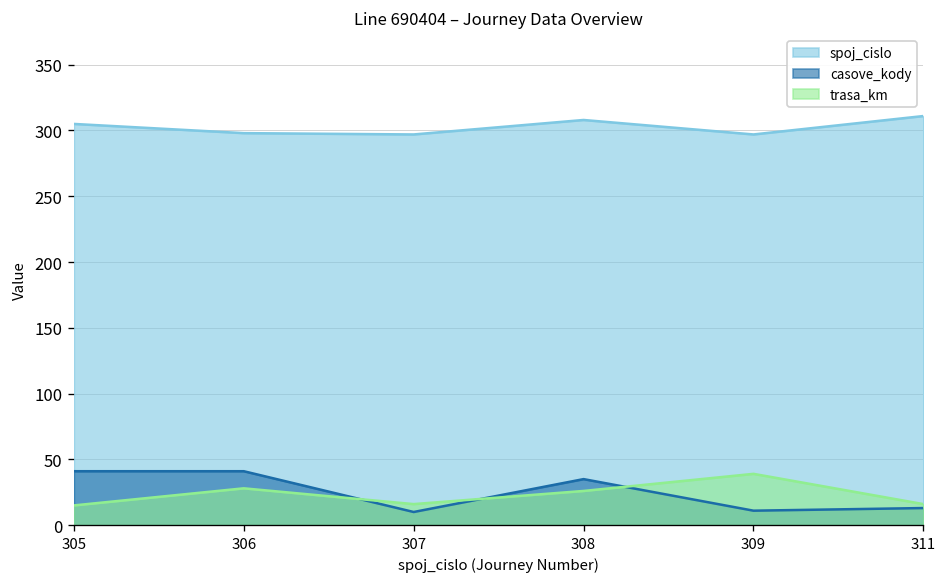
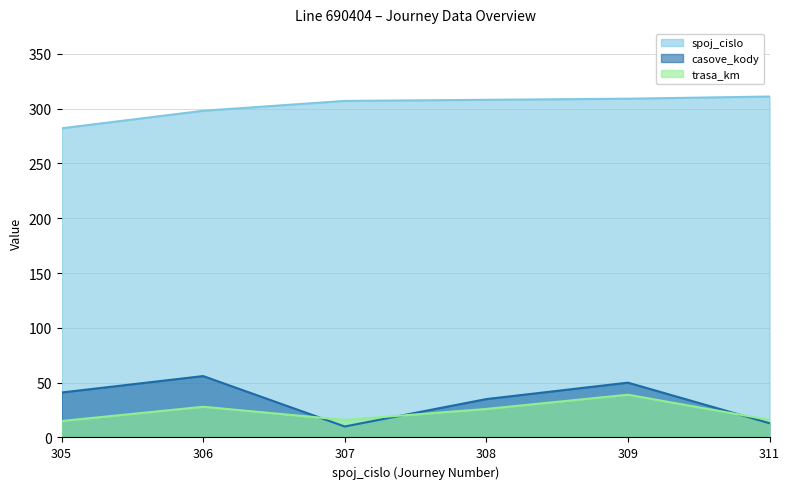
spoj_cislo, 305: 305 -> 282
casove_kody, 306: 41 -> 56
spoj_cislo, 307: 297 -> 307
spoj_cislo, 309: 297 -> 309
casove_kody, 309: 11 -> 50
